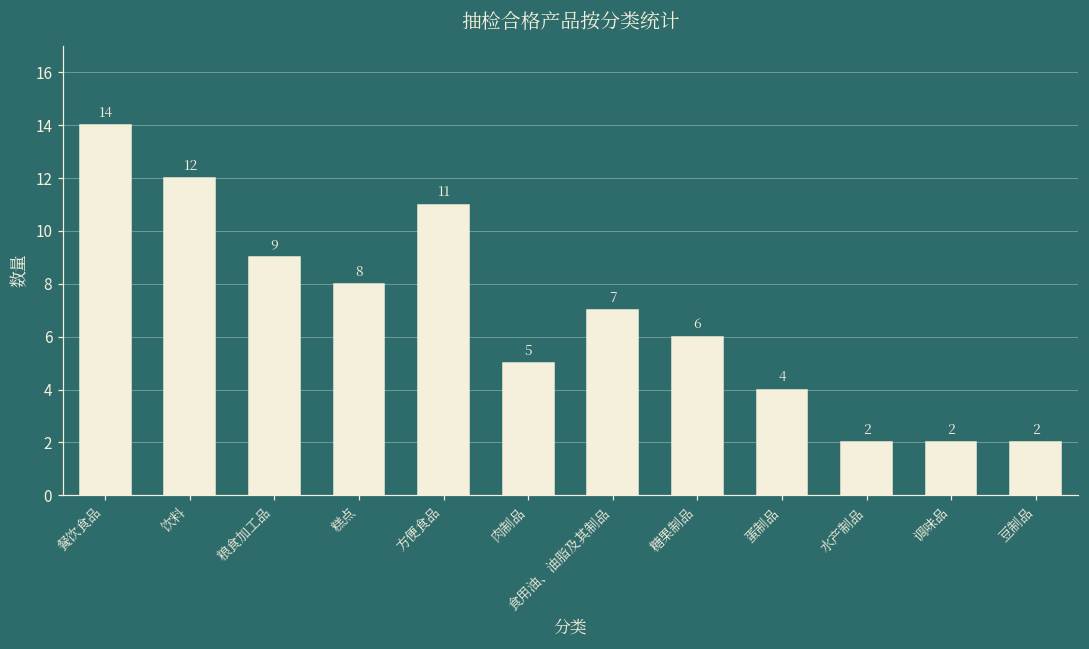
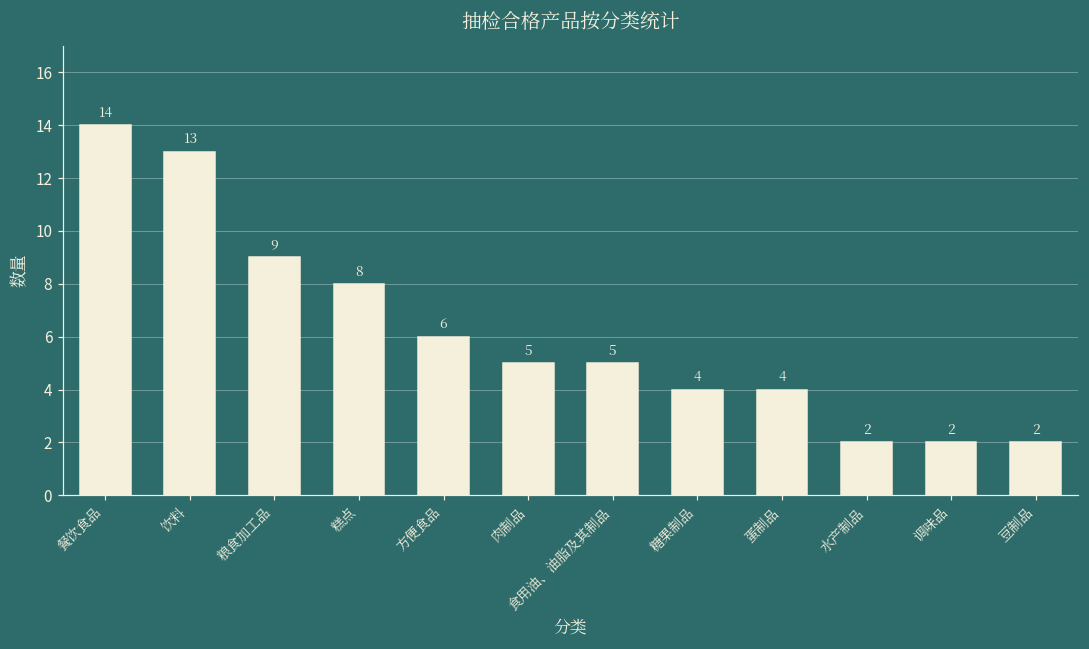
饮料: 12 -> 13
方便食品: 11 -> 6
食用油、油脂及其制品: 7 -> 5
糖果制品: 6 -> 4
